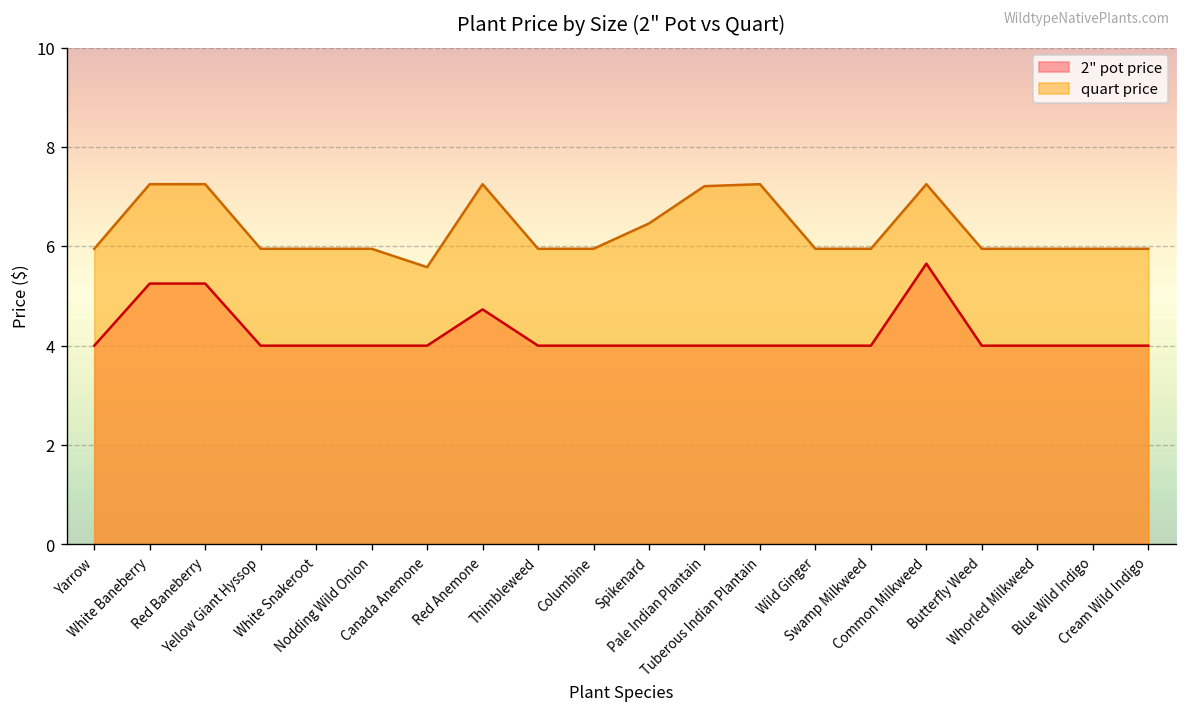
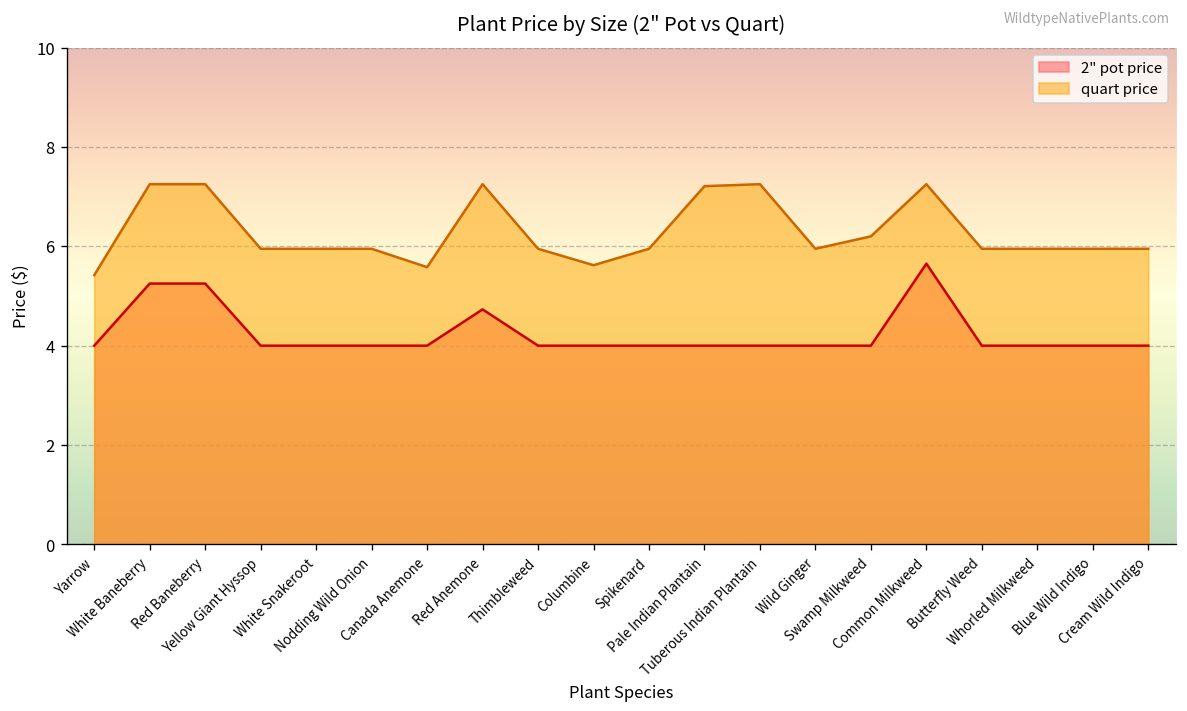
quart price, Yarrow: 6.0 -> 5.4
quart price, Columbine: 6.0 -> 5.6
quart price, Spikenard: 6.5 -> 6.0
quart price, Swamp Milkweed: 6.0 -> 6.2
